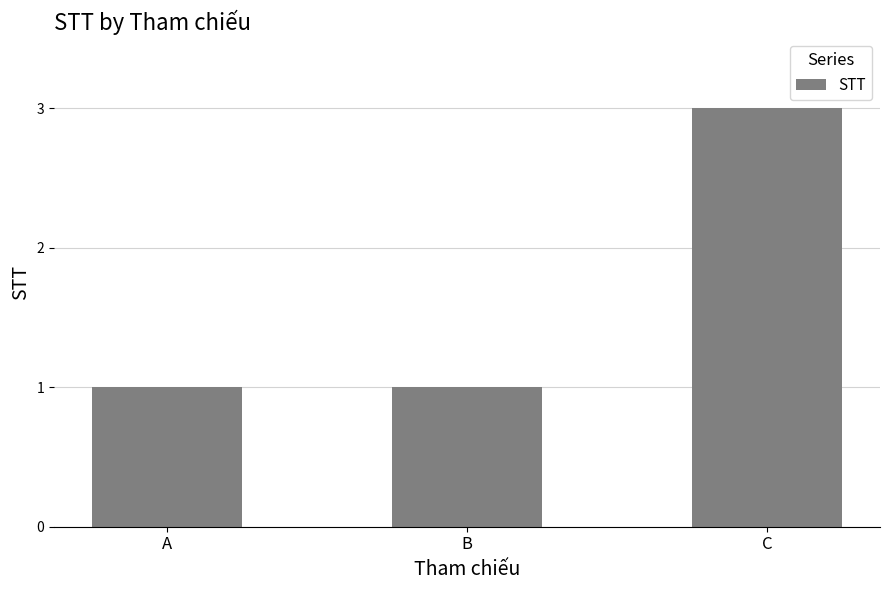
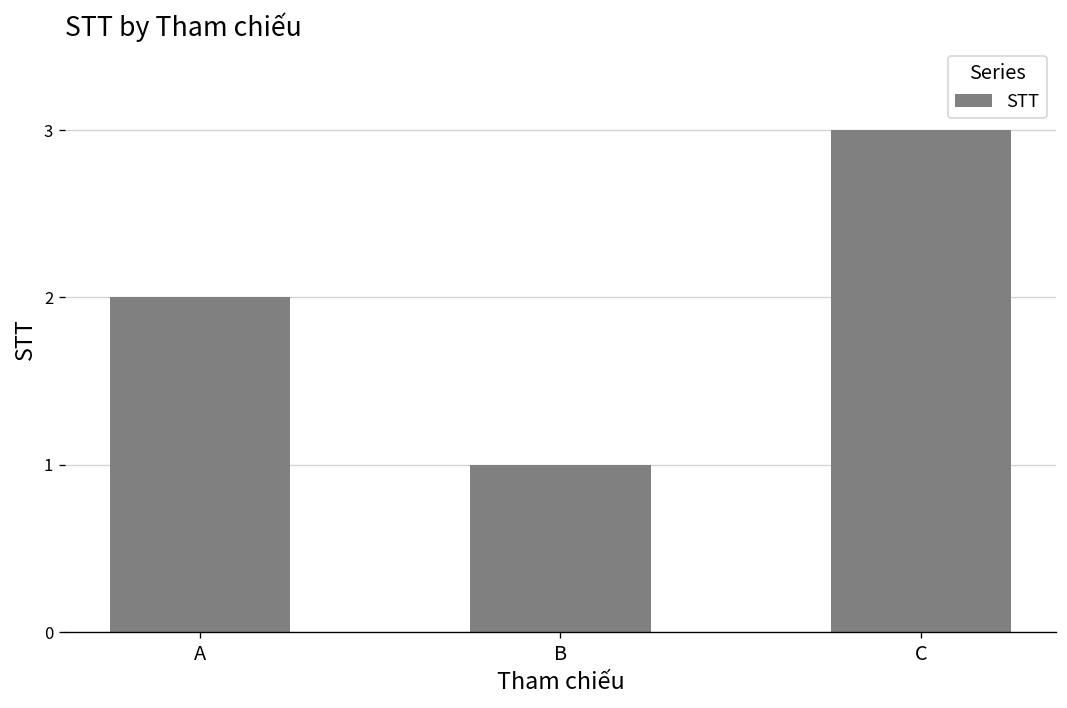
A: 1 -> 2
